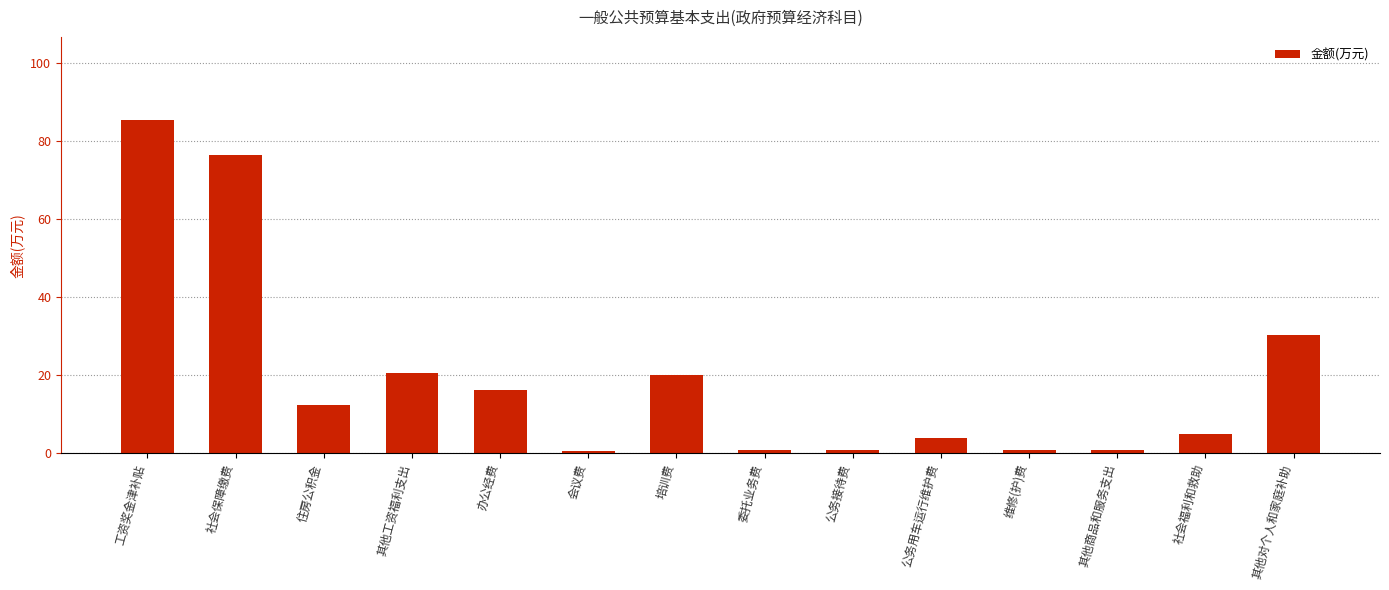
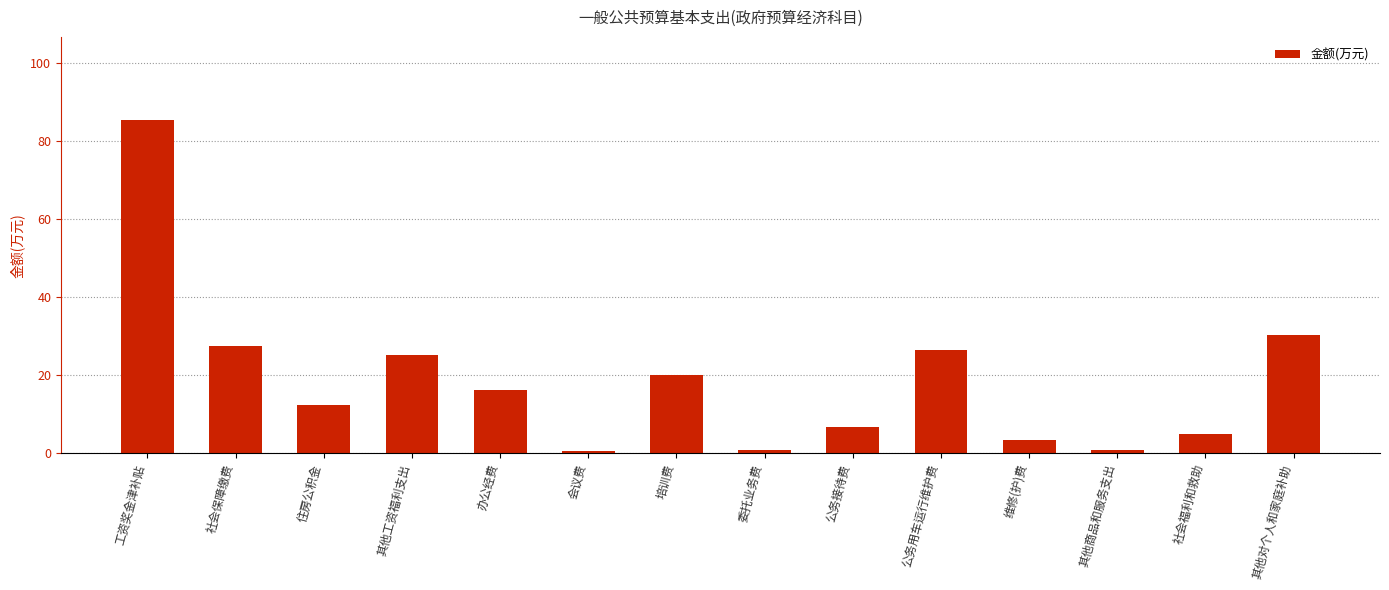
社会保障缴费: 76 -> 28
其他工资福利支出: 21 -> 25
公务接待费: 1 -> 7
公务用车运行维护费: 4 -> 27
维修(护)费: 1 -> 3
